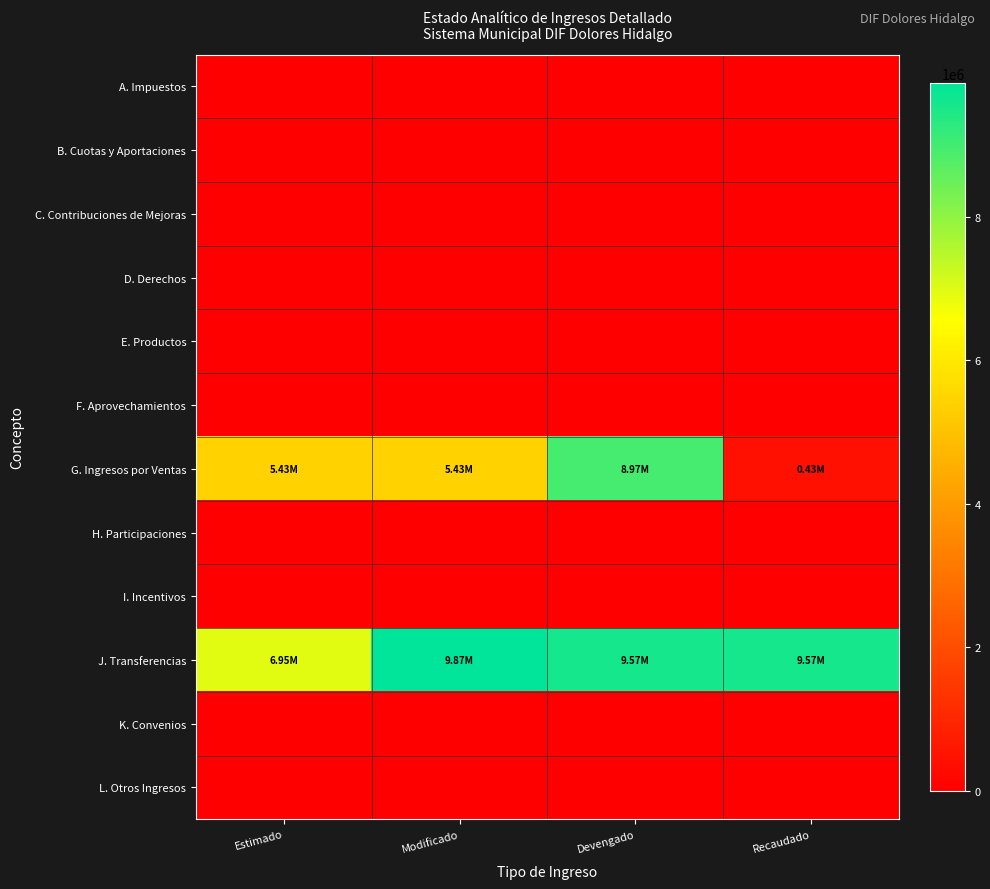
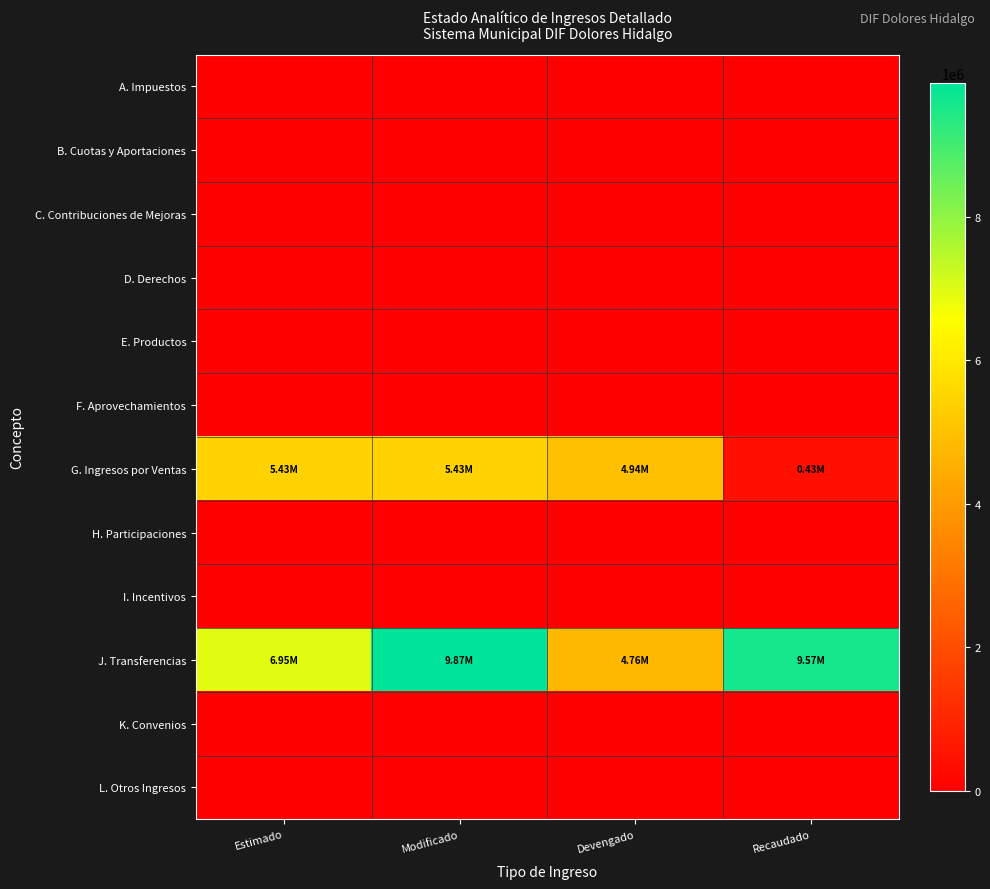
G. Ingresos por Ventas, Devengado: 8.97M -> 4.94M
J. Transferencias, Devengado: 9.57M -> 4.76M
